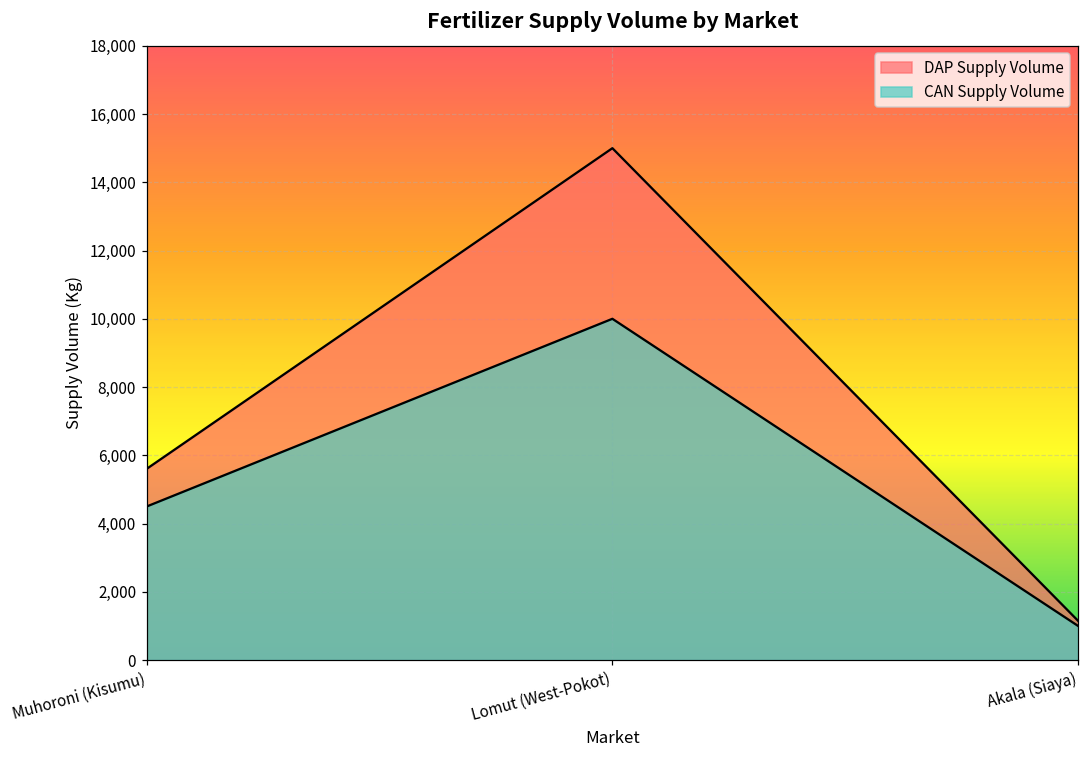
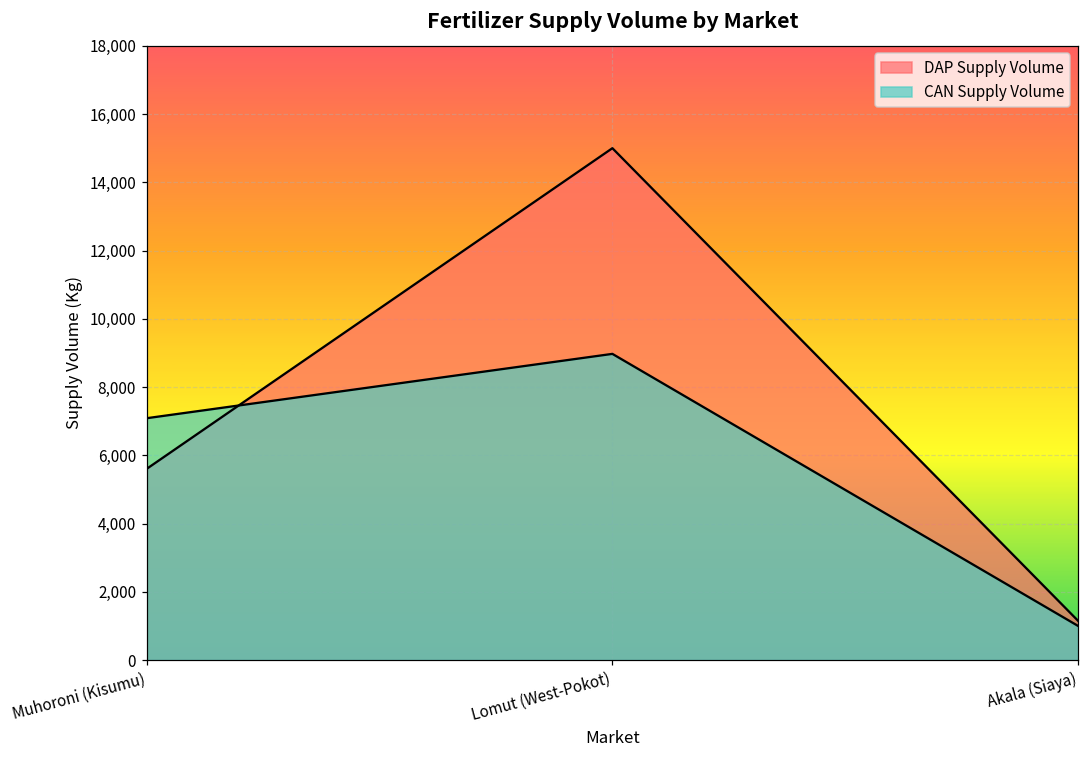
CAN Supply Volume, Muhoroni (Kisumu): 4,500 -> 7,100
CAN Supply Volume, Lomut (West-Pokot): 10,000 -> 9,000
